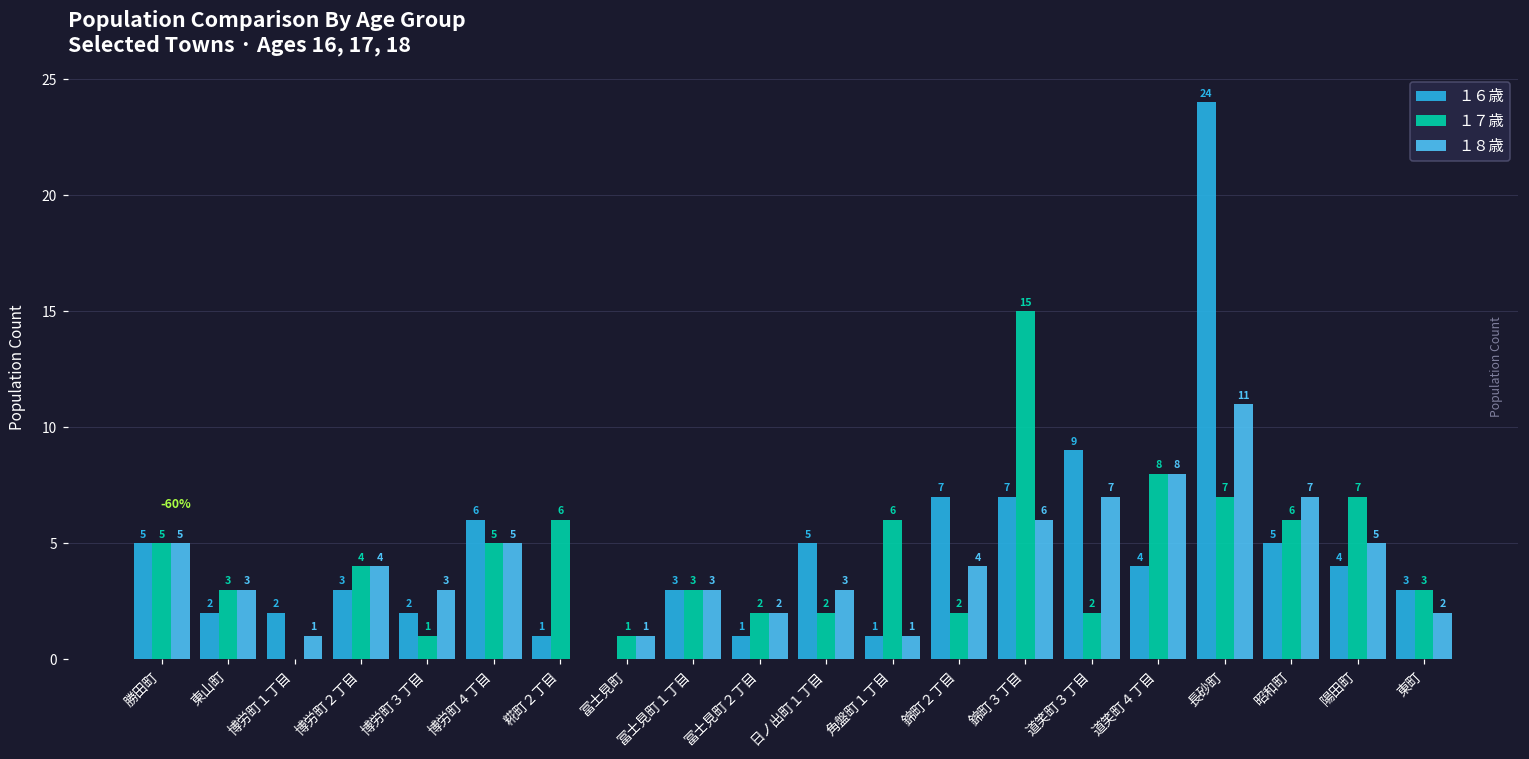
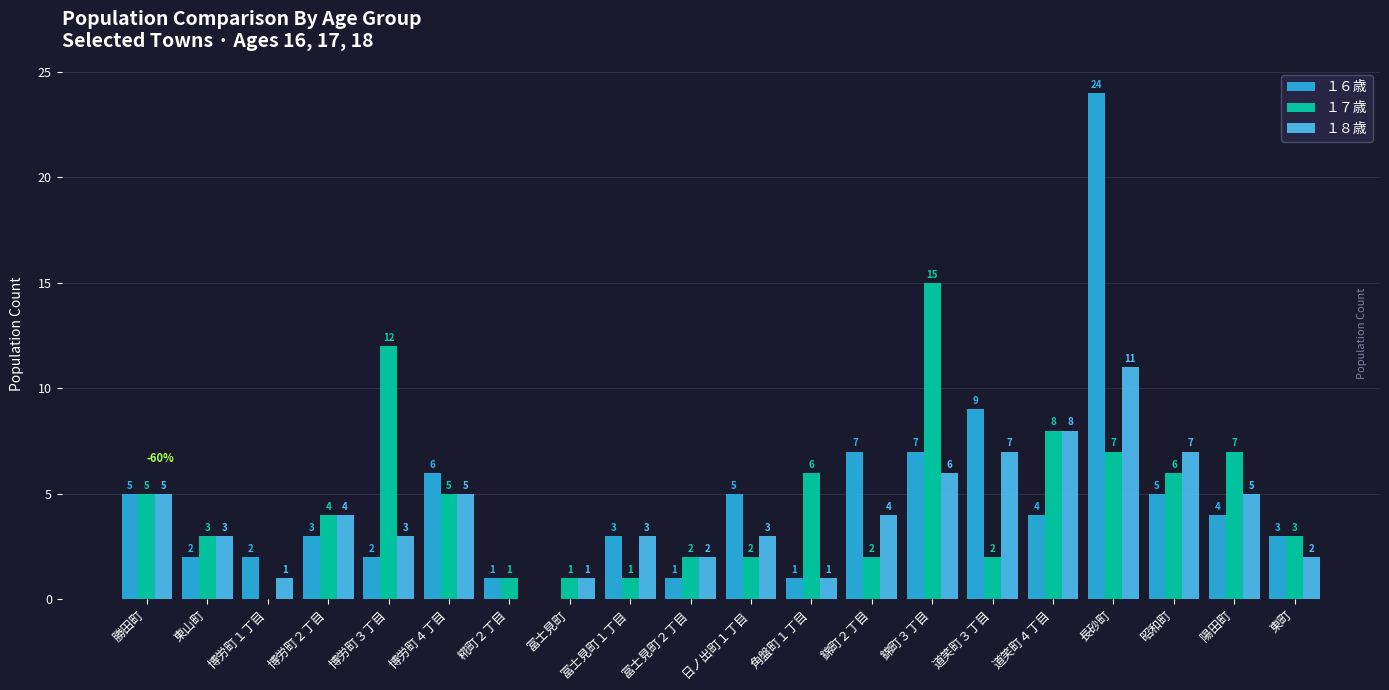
１７歳, 博労町３丁目: 1 -> 12
１７歳, 糀町２丁目: 6 -> 1
１７歳, 冨士見町１丁目: 3 -> 1
